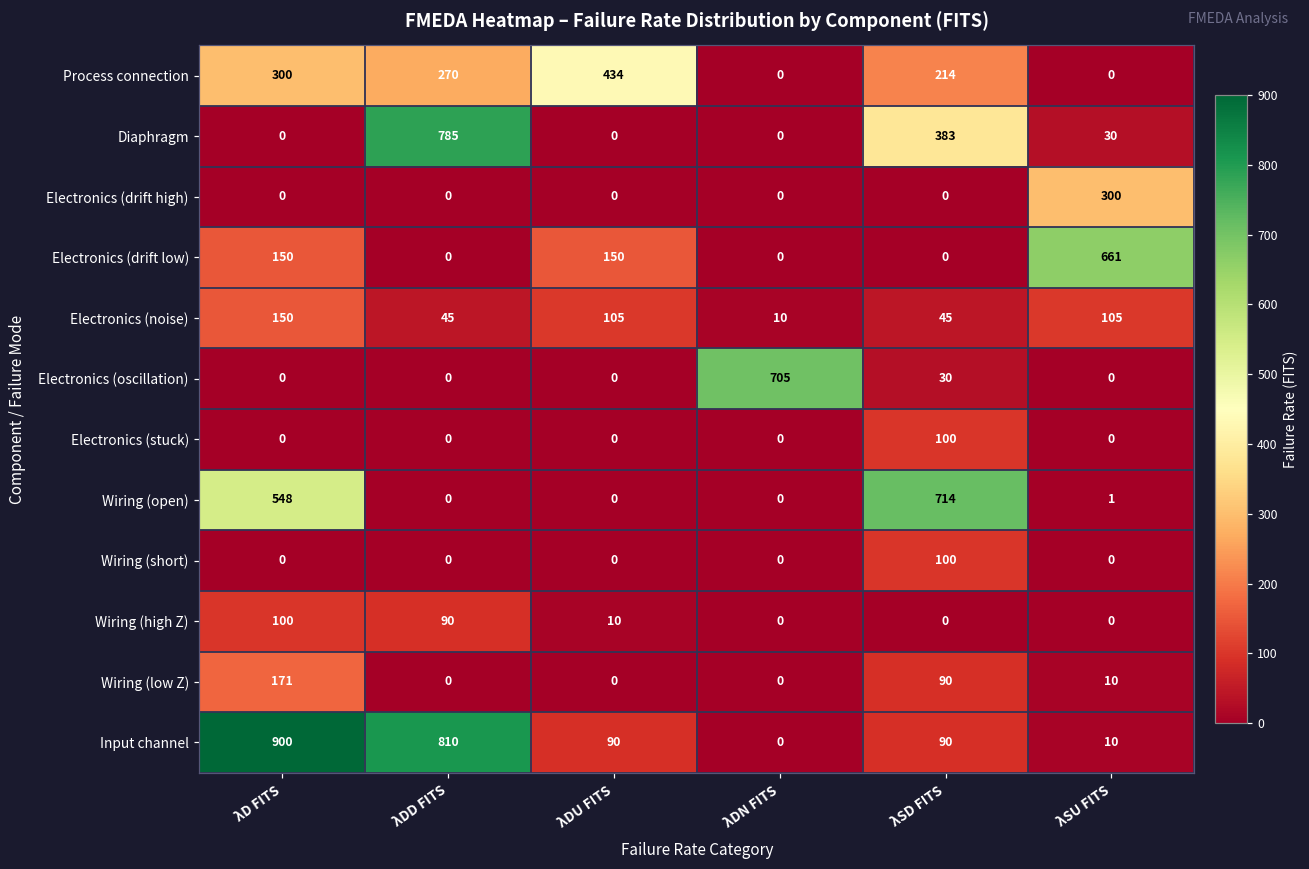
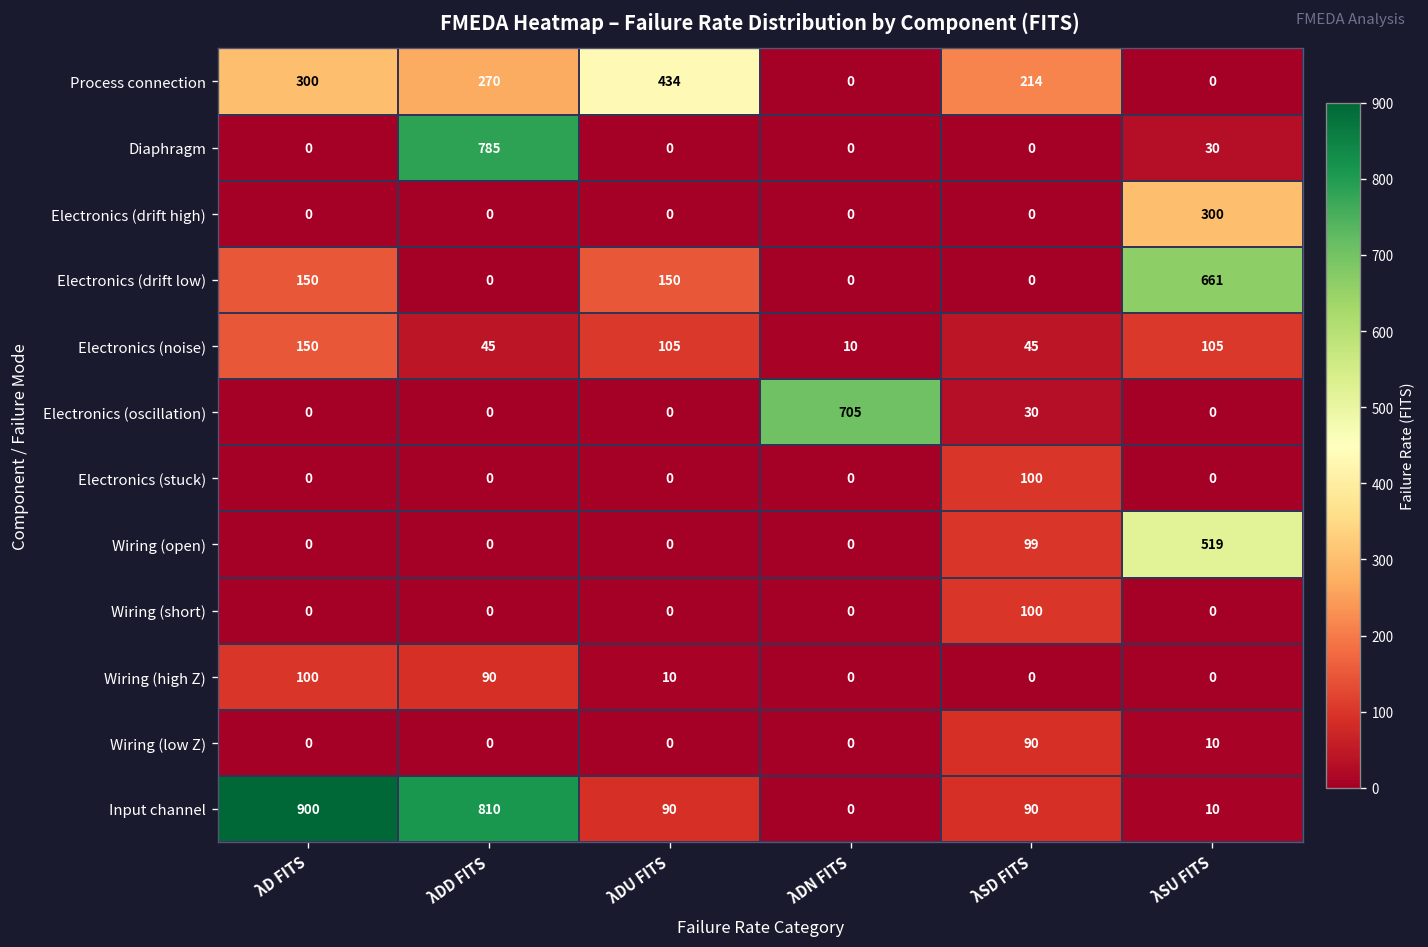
Diaphragm, λSD FITS: 383 -> 0
Wiring (open), λD FITS: 548 -> 0
Wiring (open), λSD FITS: 714 -> 99
Wiring (open), λSU FITS: 1 -> 519
Wiring (low Z), λD FITS: 171 -> 0
